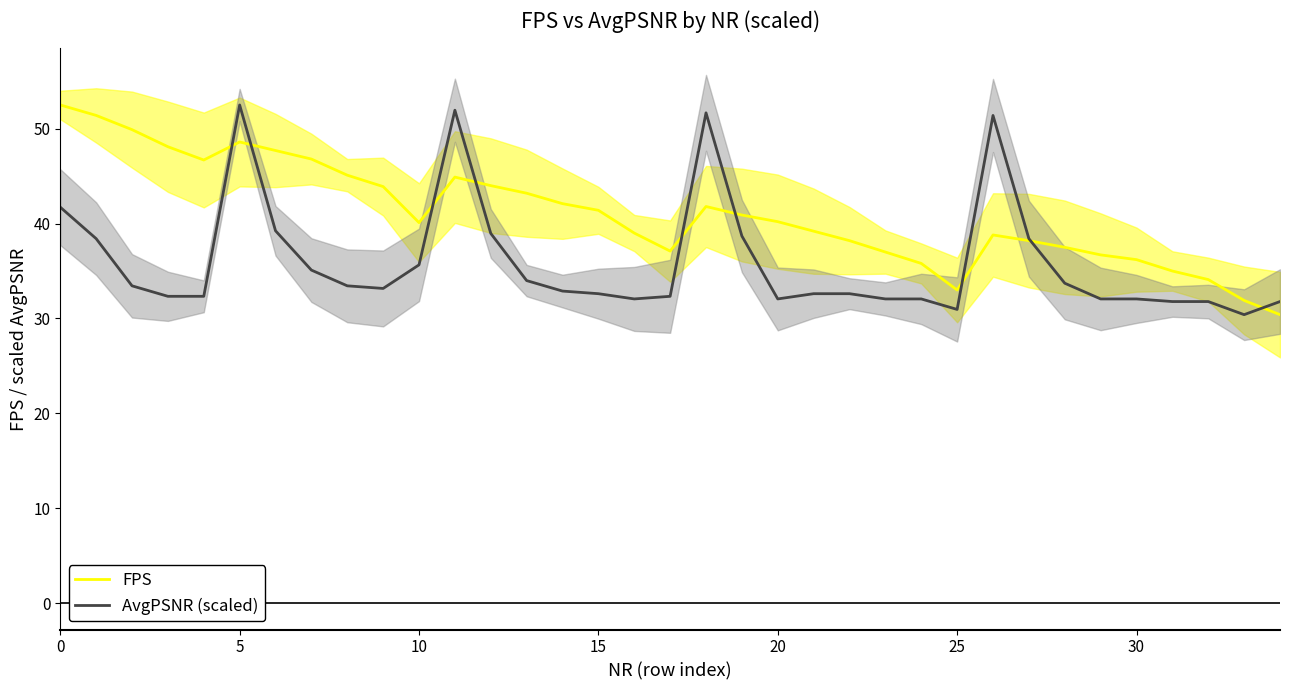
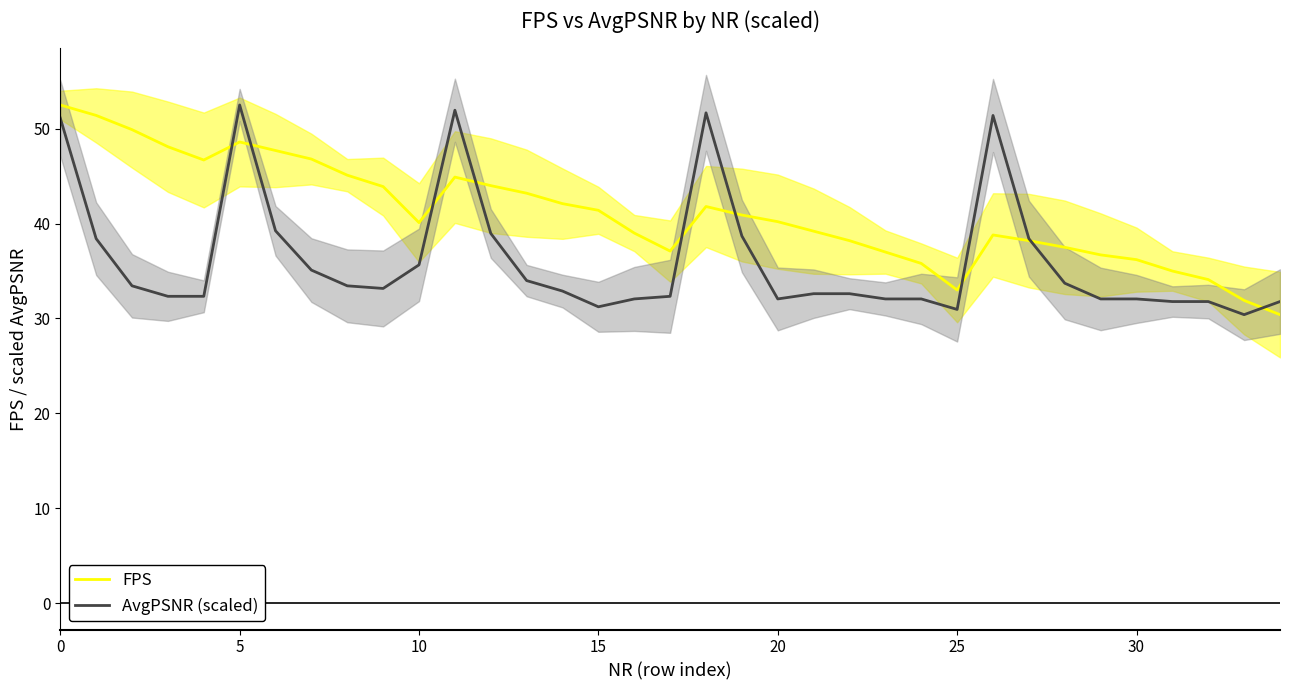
AvgPSNR (scaled), 0: 42 -> 51
AvgPSNR (scaled), 15: 33 -> 31
